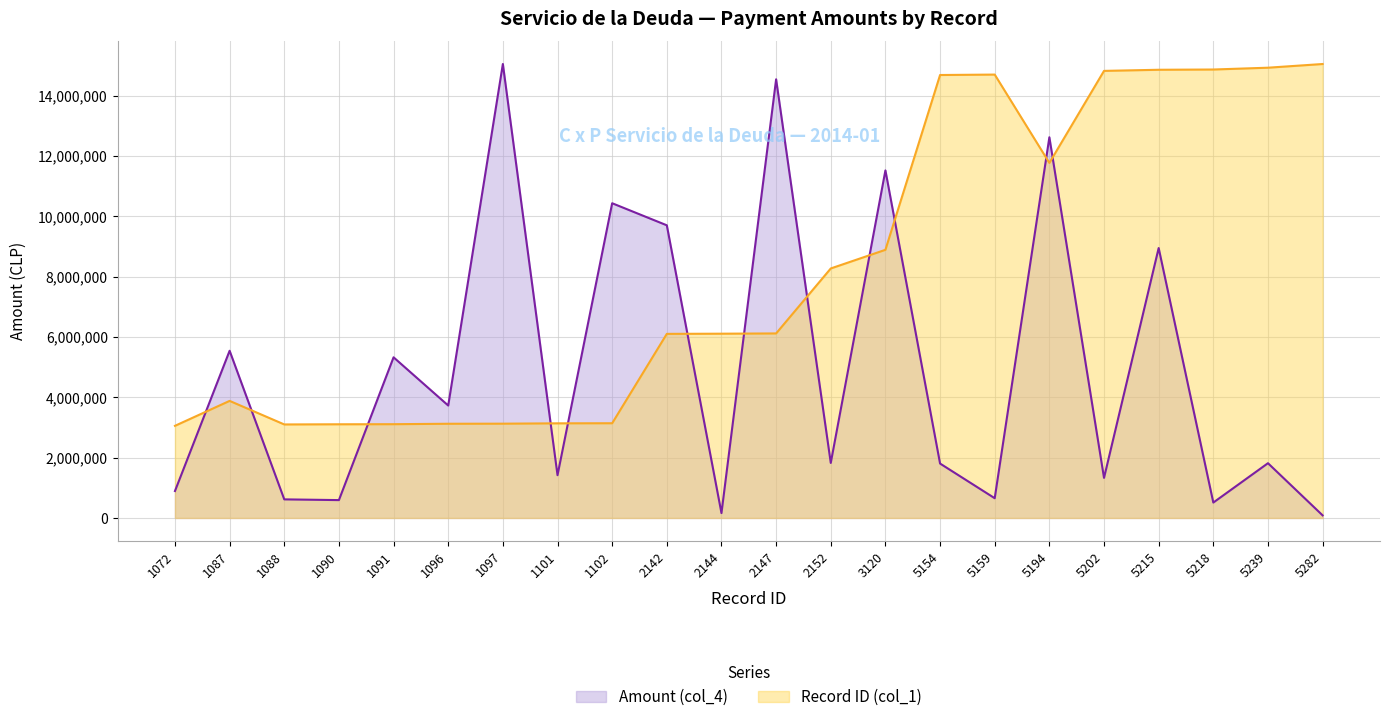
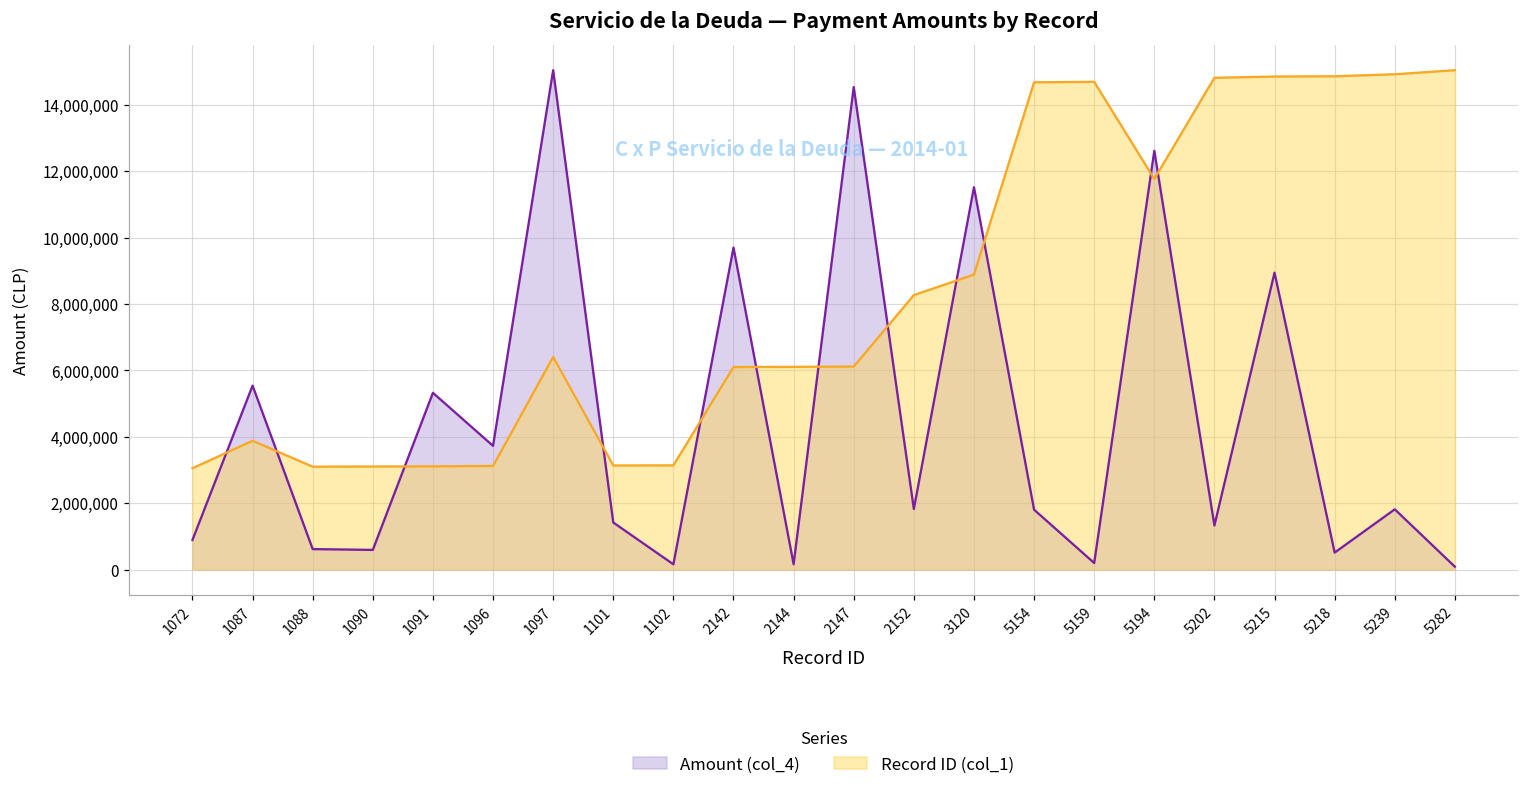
Record ID (col_1), 1097: 3,100,000 -> 6,400,000
Amount (col_4), 1102: 10,400,000 -> 200,000
Amount (col_4), 5159: 700,000 -> 200,000
